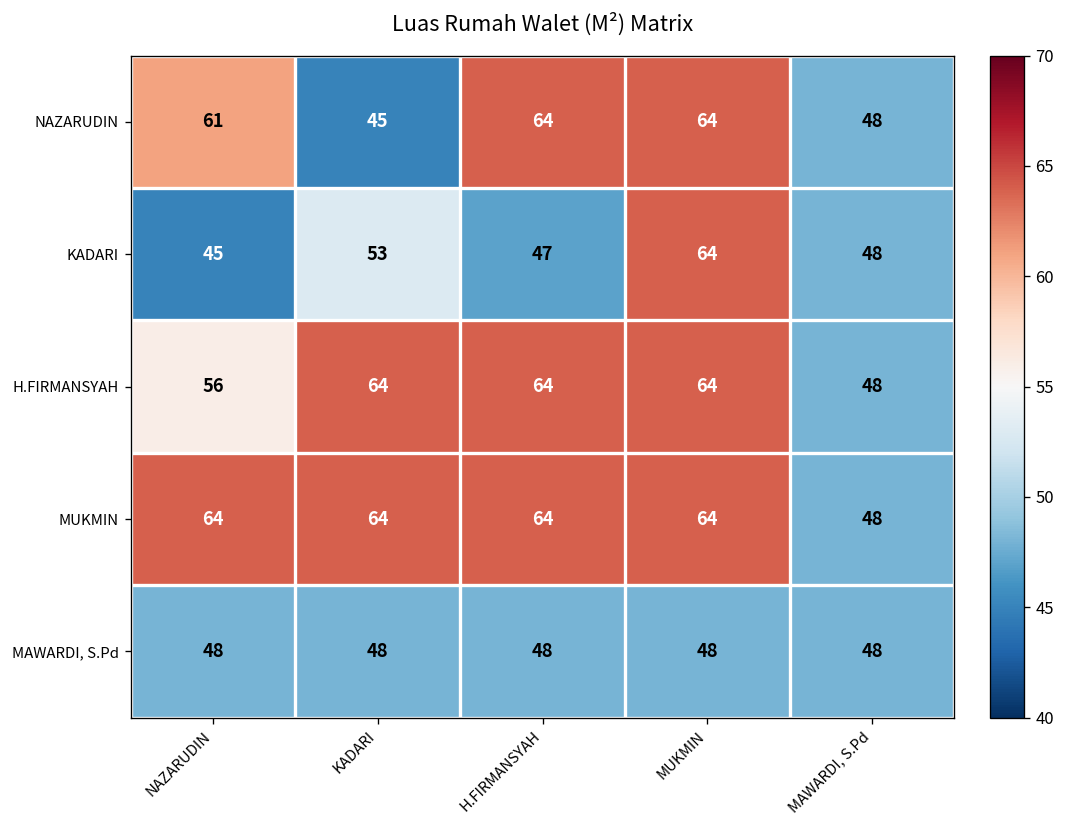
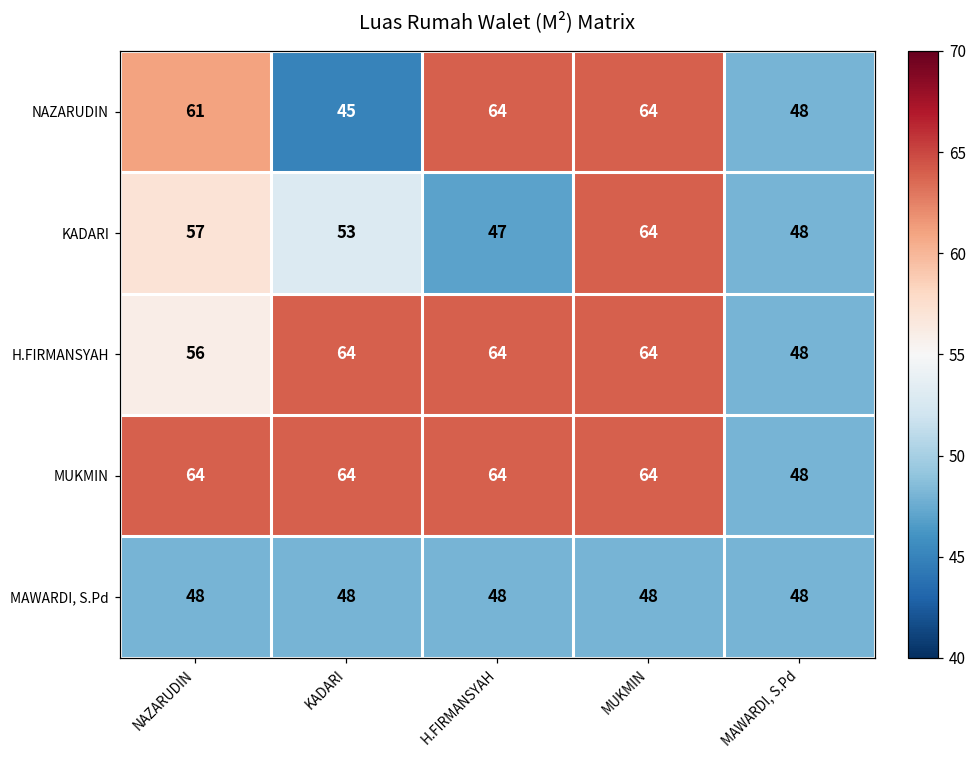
KADARI, NAZARUDIN: 45 -> 57
